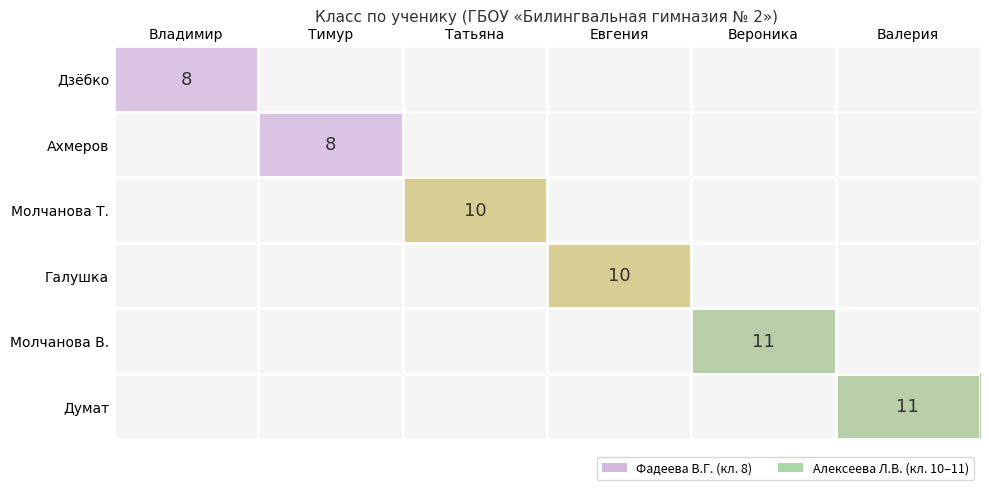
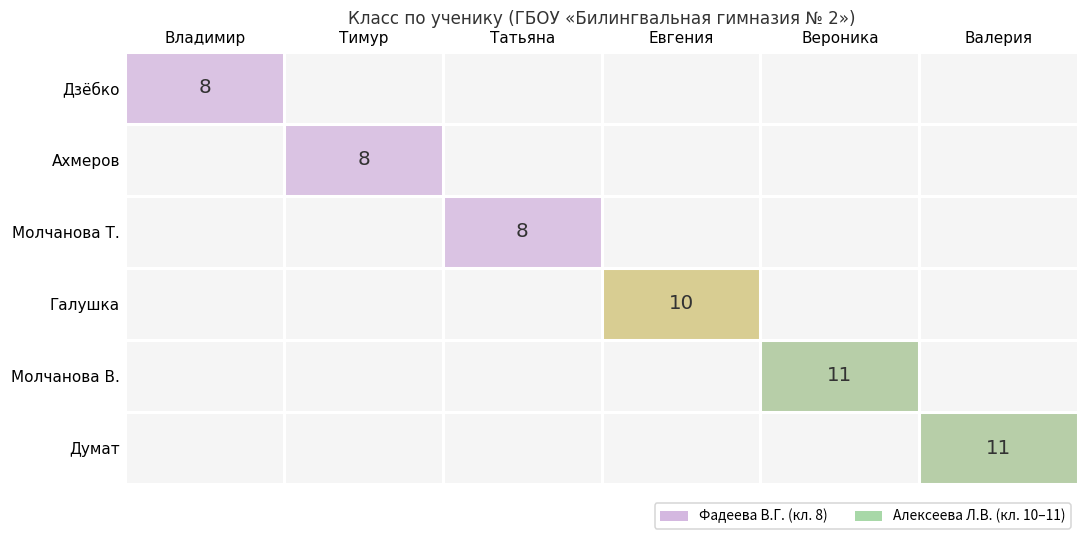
Молчанова Т., Татьяна: 10 -> 8
